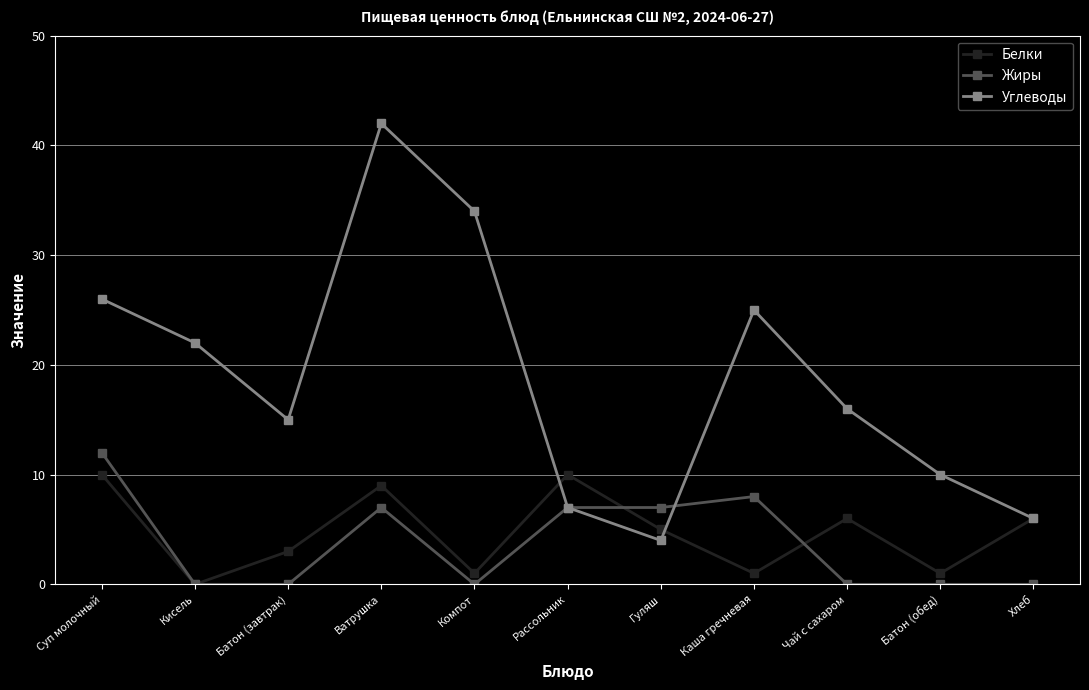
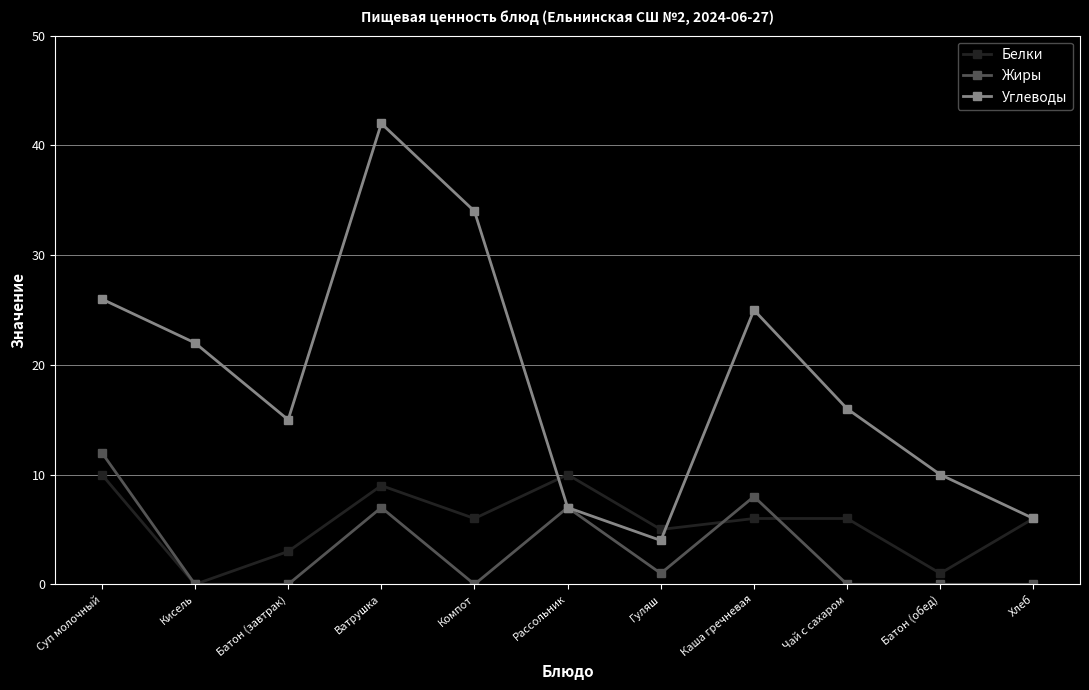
Белки, Компот: 1 -> 6
Жиры, Гуляш: 7 -> 1
Белки, Каша гречневая: 1 -> 6
